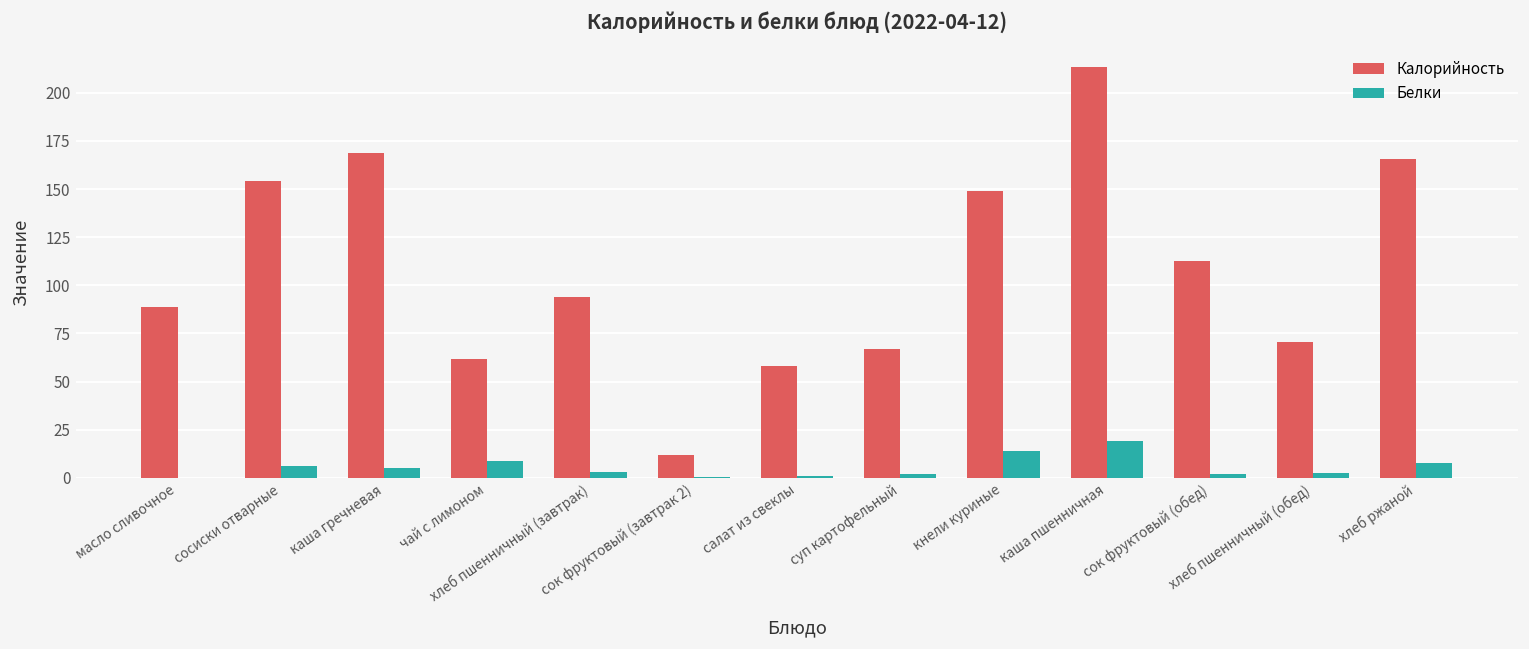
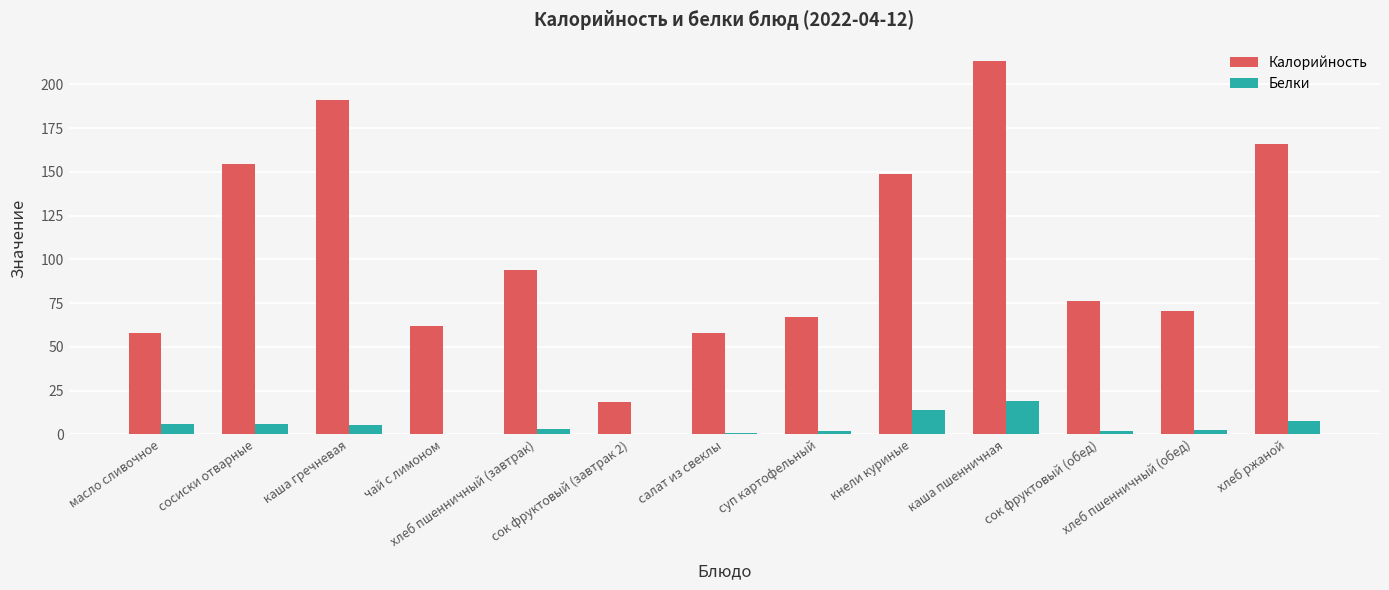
Калорийность, масло сливочное: 89 -> 58
Белки, масло сливочное: 0 -> 6
Калорийность, каша гречневая: 169 -> 191
Белки, чай с лимоном: 9 -> 0
Калорийность, сок фруктовый (завтрак 2): 12 -> 18
Калорийность, сок фруктовый (обед): 113 -> 76
